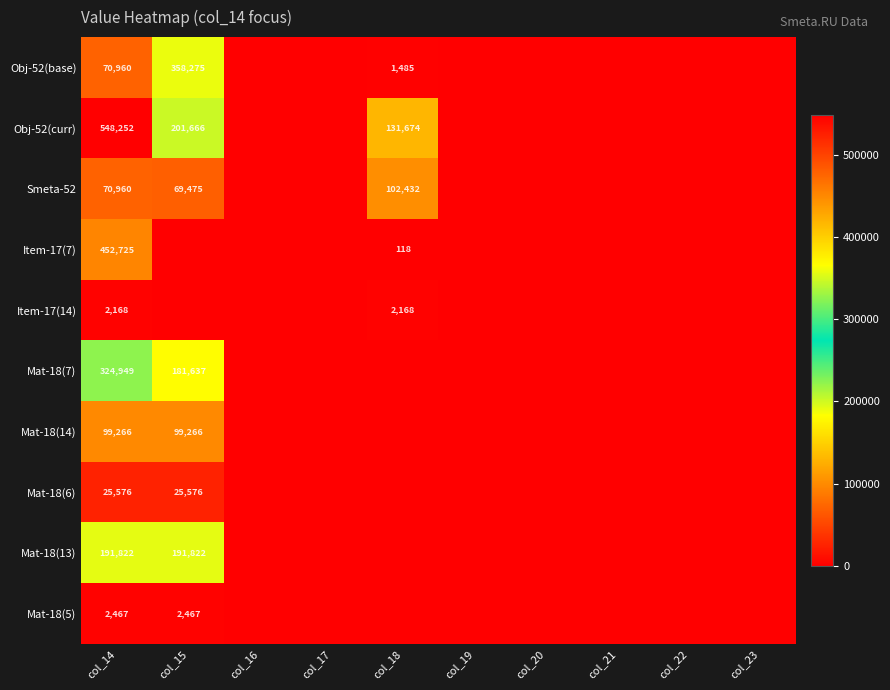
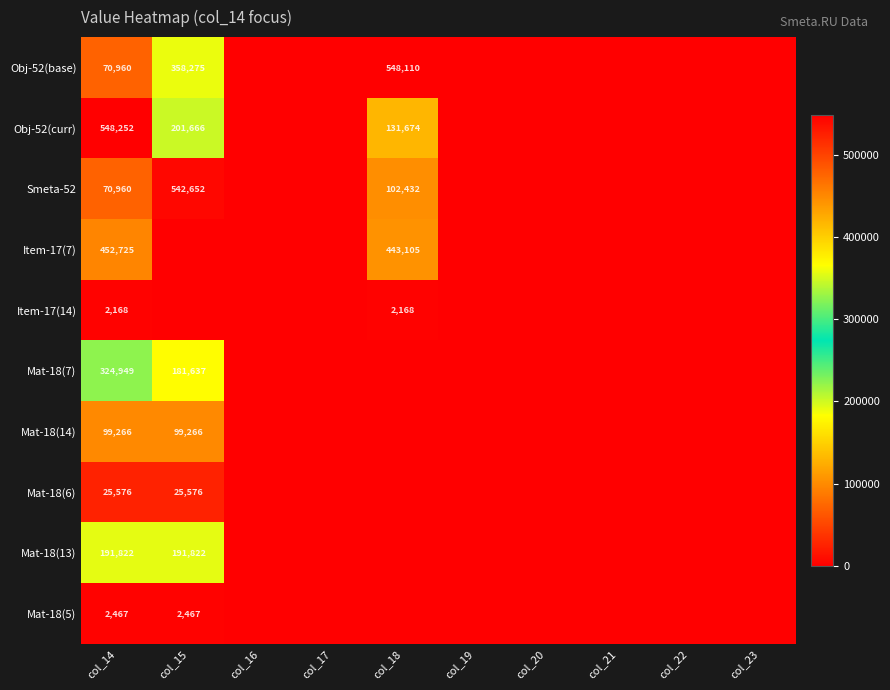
Obj-52(base), col_18: 1,485 -> 548,110
Smeta-52, col_15: 69,475 -> 542,652
Item-17(7), col_18: 118 -> 443,105
